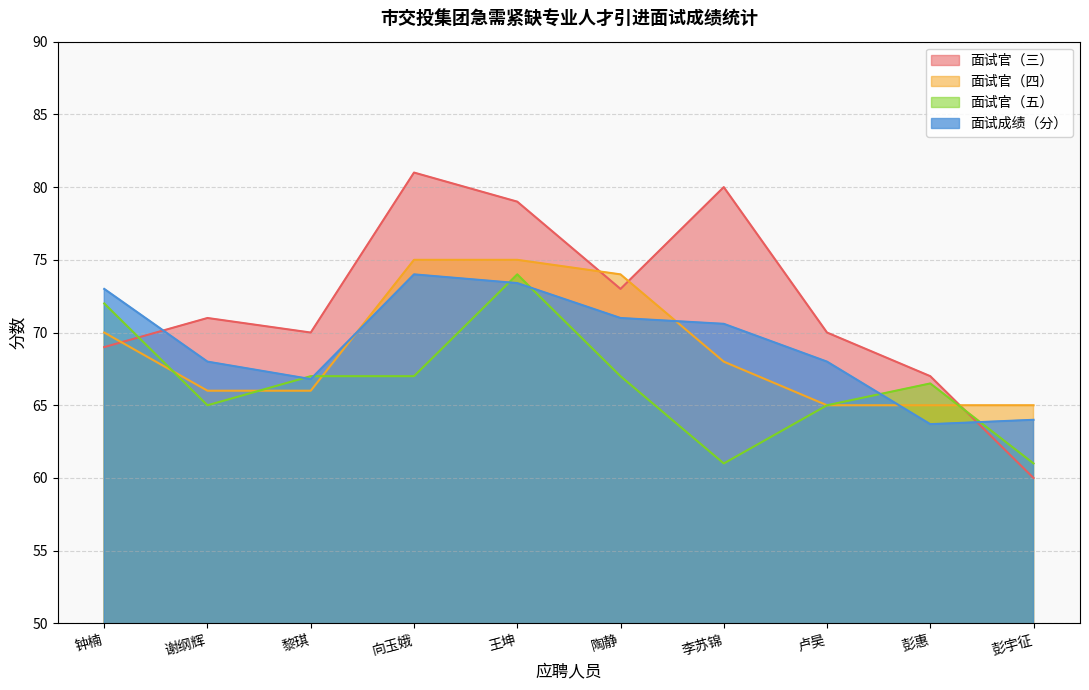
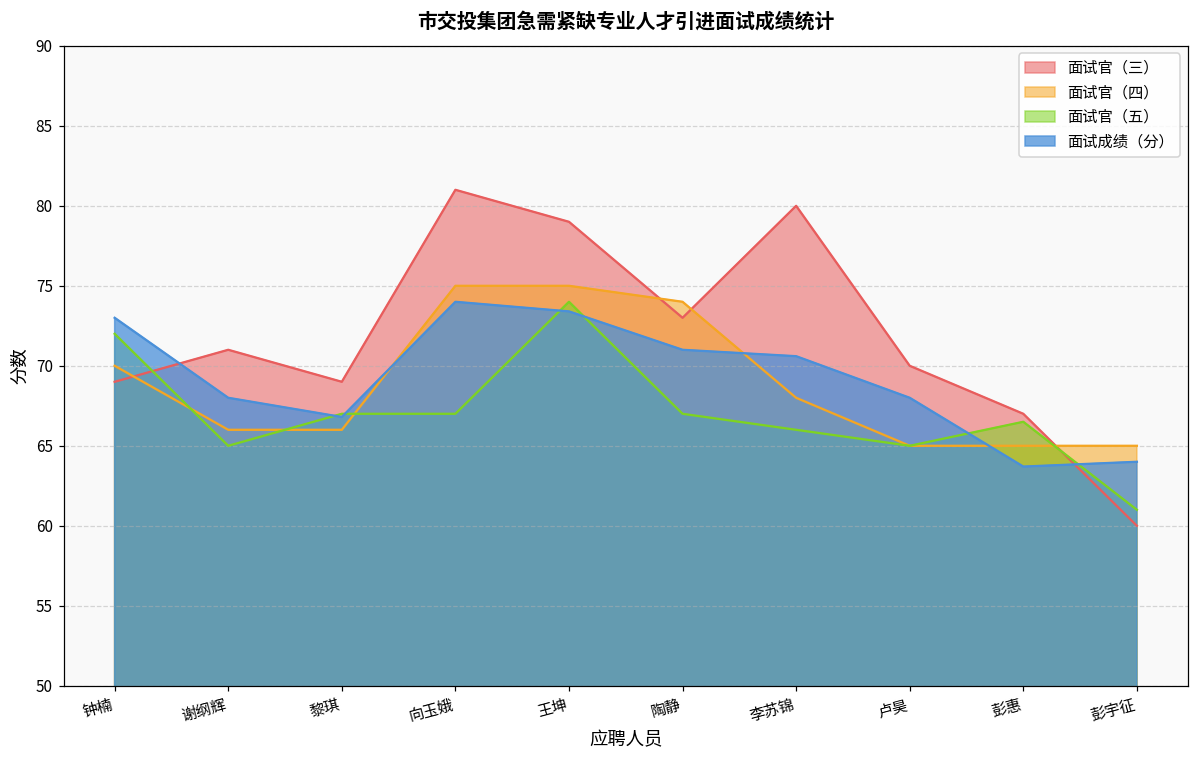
面试官（三）, 黎琪: 70 -> 69
面试官（五）, 李苏锦: 61 -> 66
